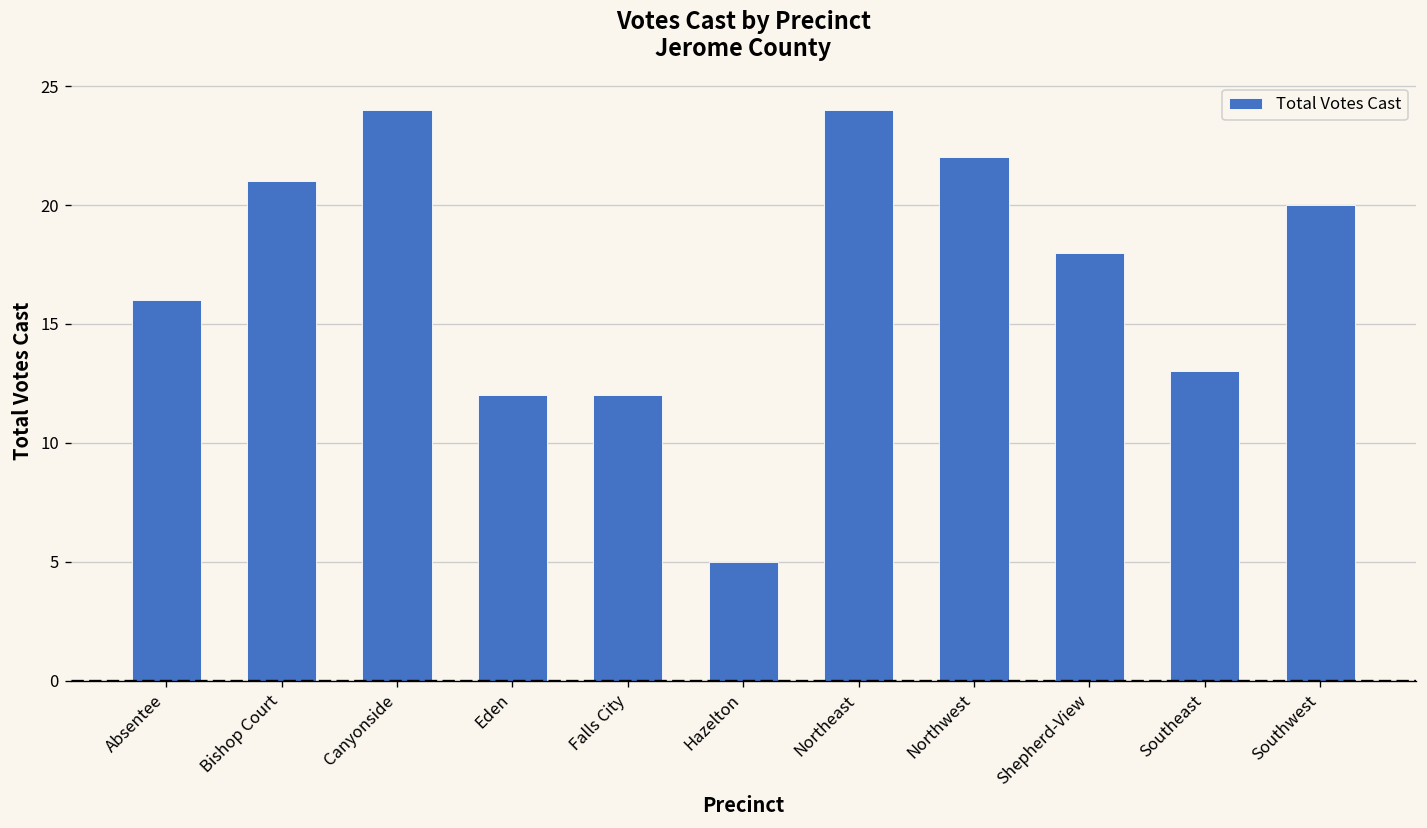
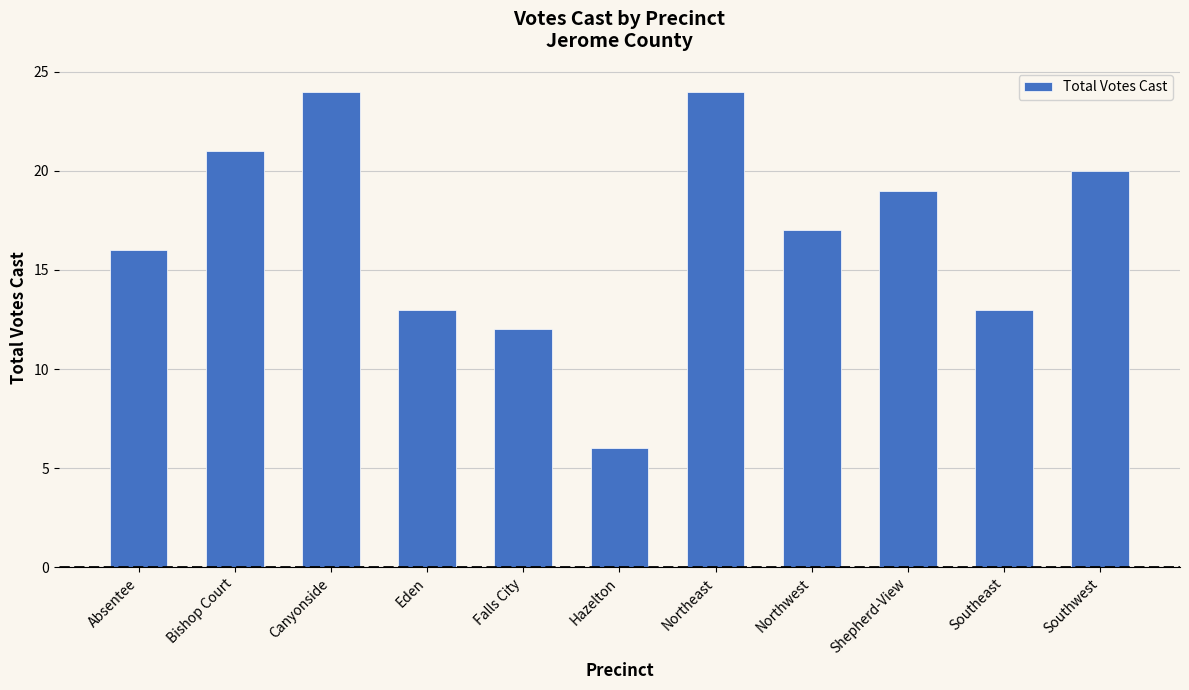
Eden: 12 -> 13
Hazelton: 5 -> 6
Northwest: 22 -> 17
Shepherd-View: 18 -> 19
